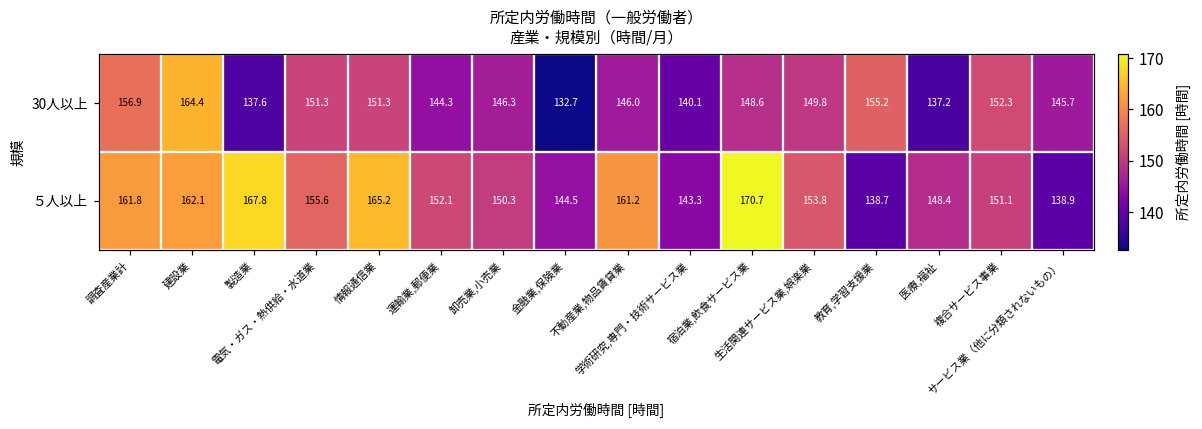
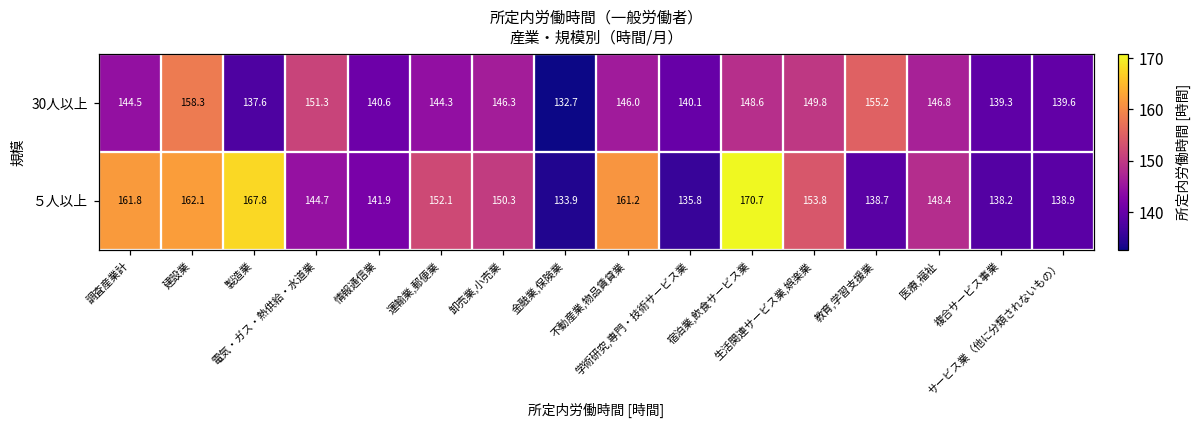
30人以上, 調査産業計: 156.9 -> 144.5
30人以上, 建設業: 164.4 -> 158.3
30人以上, 情報通信業: 151.3 -> 140.6
30人以上, 医療,福祉: 137.2 -> 146.8
30人以上, 複合サービス事業: 152.3 -> 139.3
30人以上, サービス業（他に分類されないもの）: 145.7 -> 139.6
５人以上, 電気・ガス・熱供給・水道業: 155.6 -> 144.7
５人以上, 情報通信業: 165.2 -> 141.9
５人以上, 金融業,保険業: 144.5 -> 133.9
５人以上, 学術研究,専門・技術サービス業: 143.3 -> 135.8
５人以上, 複合サービス事業: 151.1 -> 138.2
